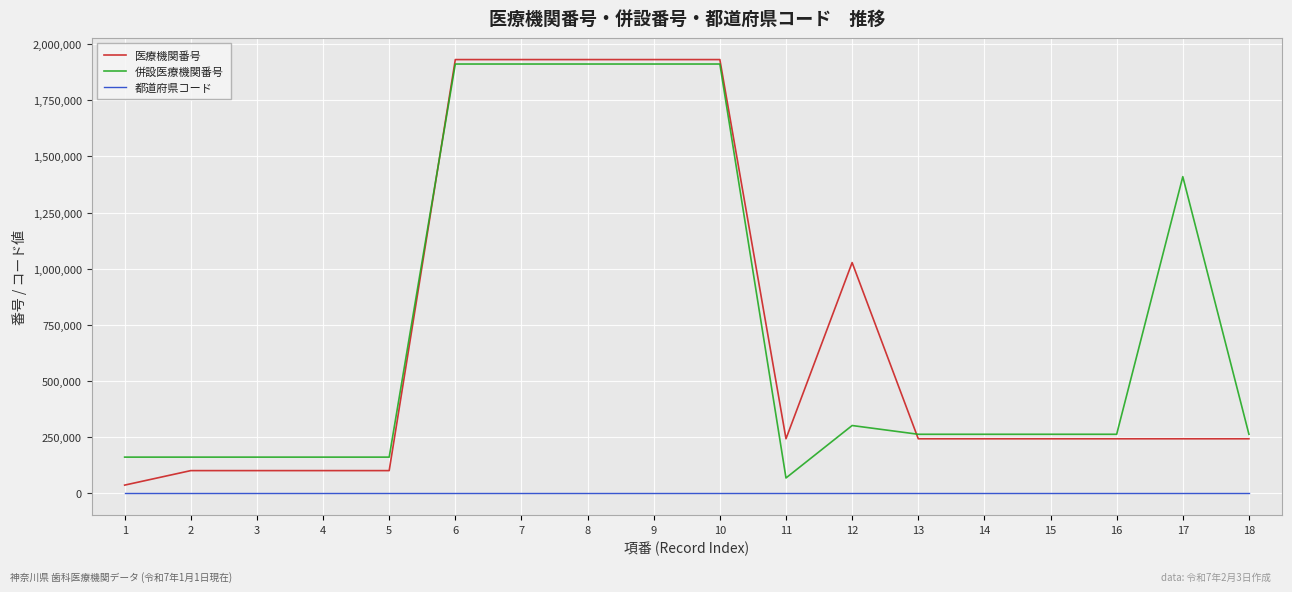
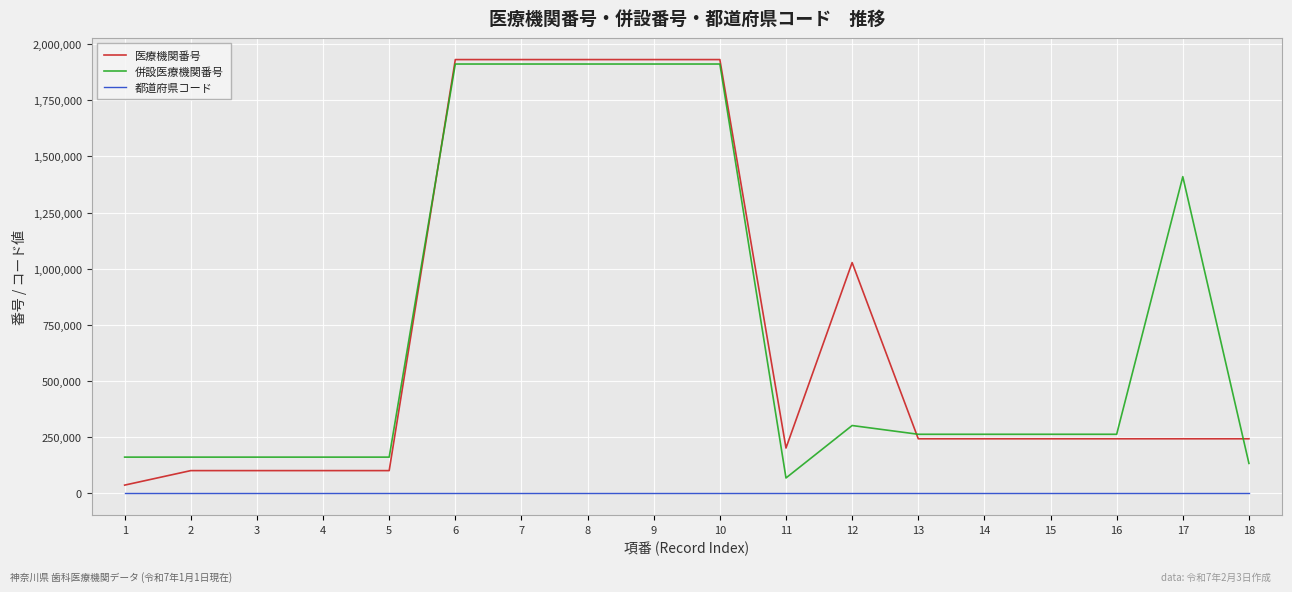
医療機関番号, 11: 240,000 -> 200,000
併設医療機関番号, 18: 260,000 -> 130,000
